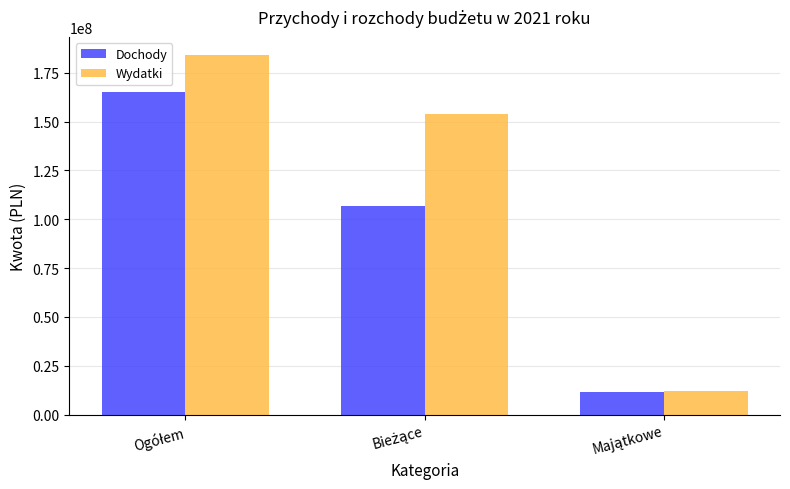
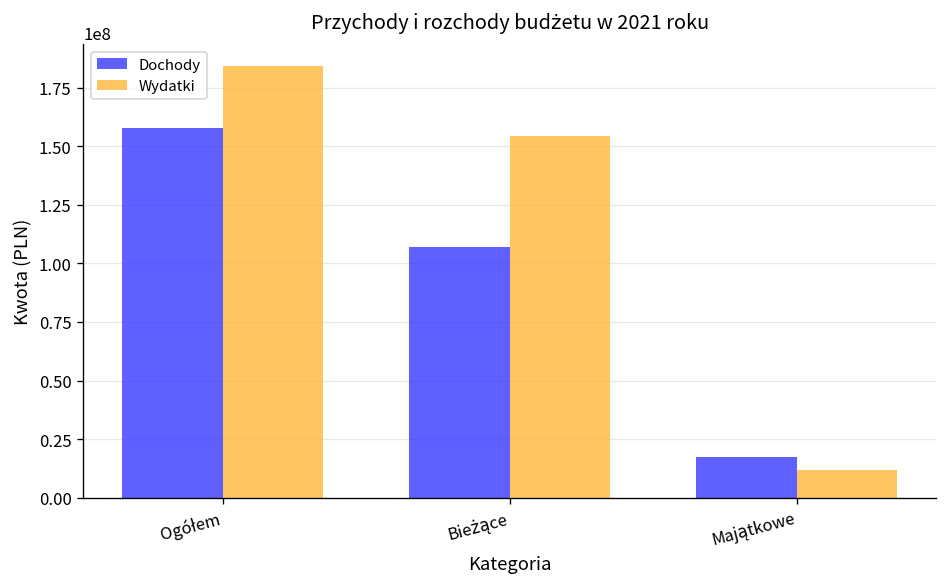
Dochody, Ogółem: 165000000 -> 158000000
Dochody, Majątkowe: 12000000 -> 17000000
